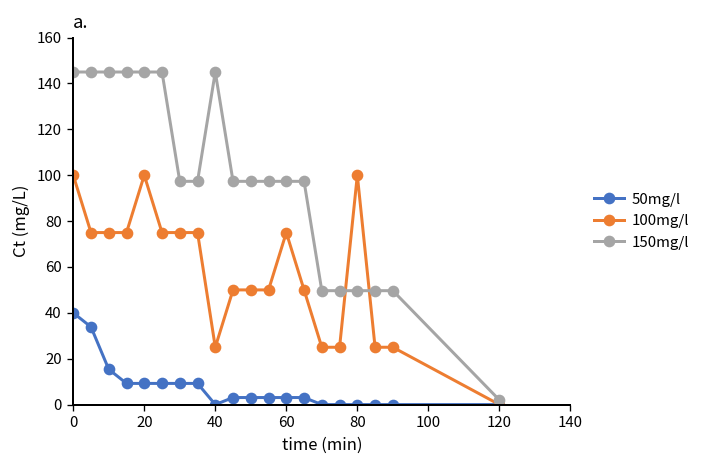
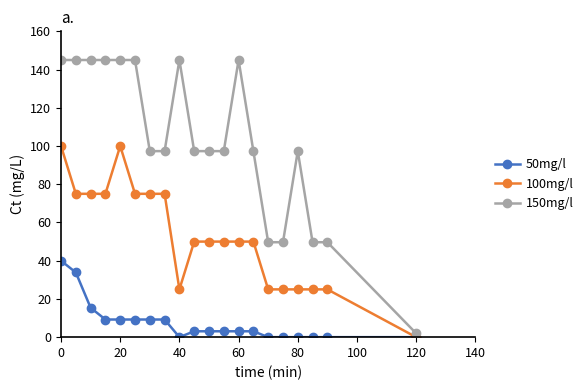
100mg/l, 60: 75 -> 50
150mg/l, 60: 97 -> 145
100mg/l, 80: 100 -> 25
150mg/l, 80: 50 -> 97
